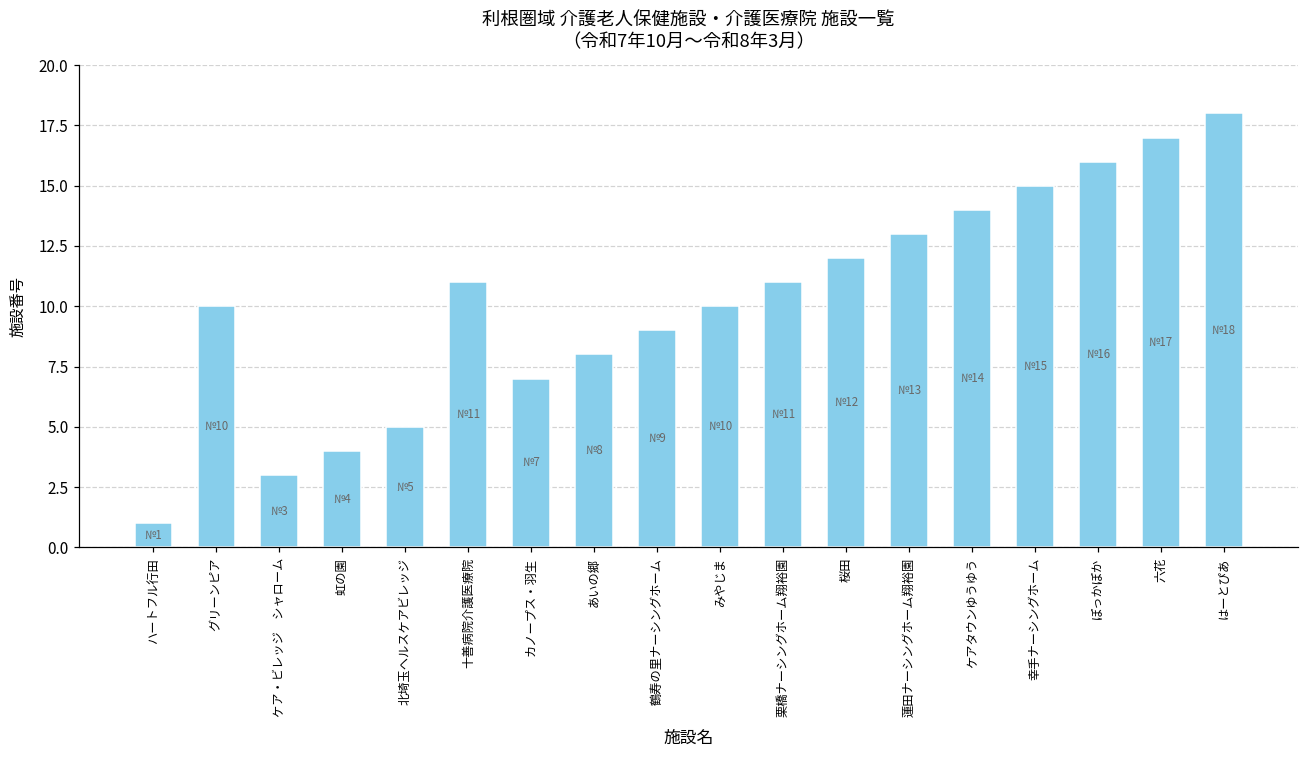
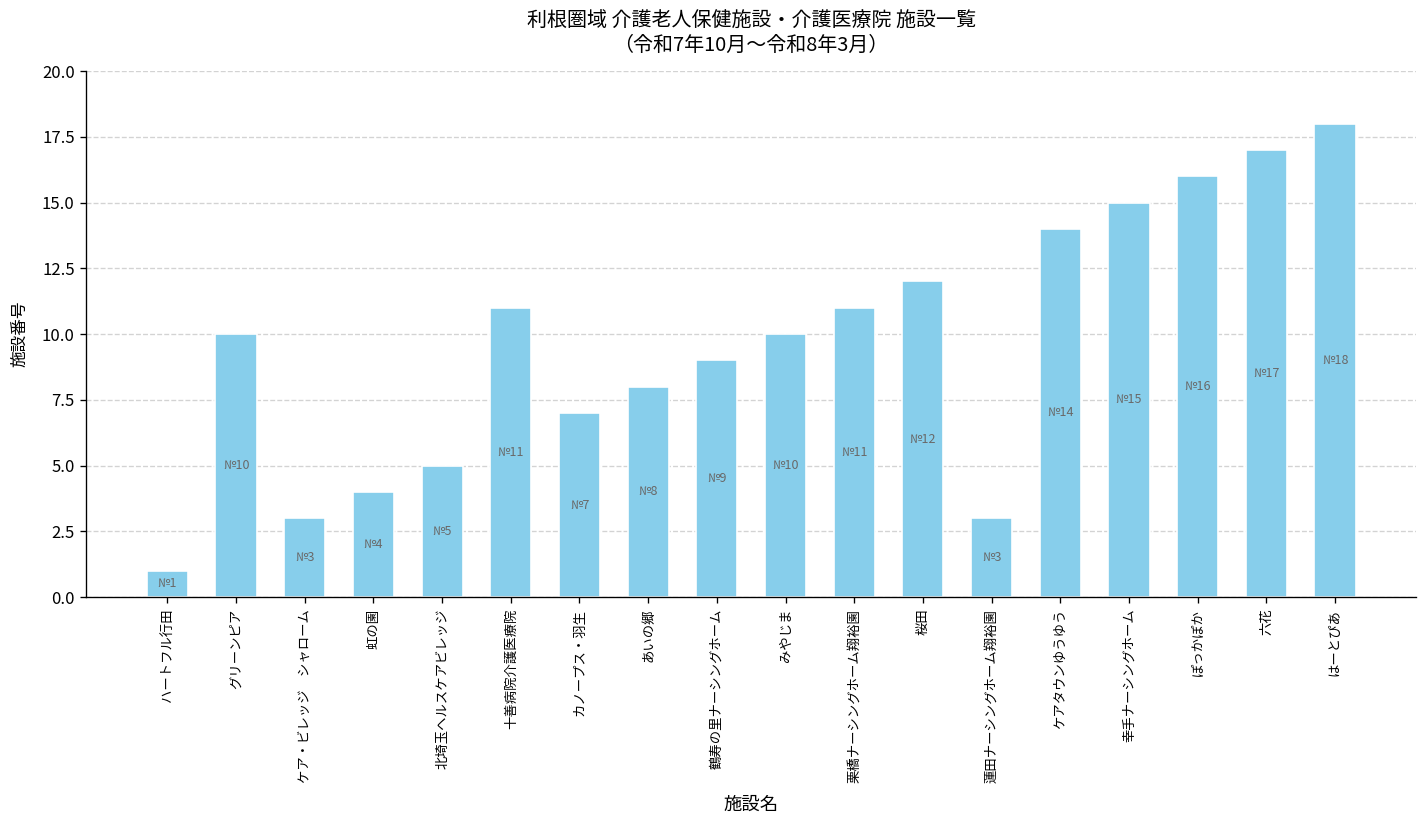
蓮田ナーシングホーム翔裕園: 13 -> 3
